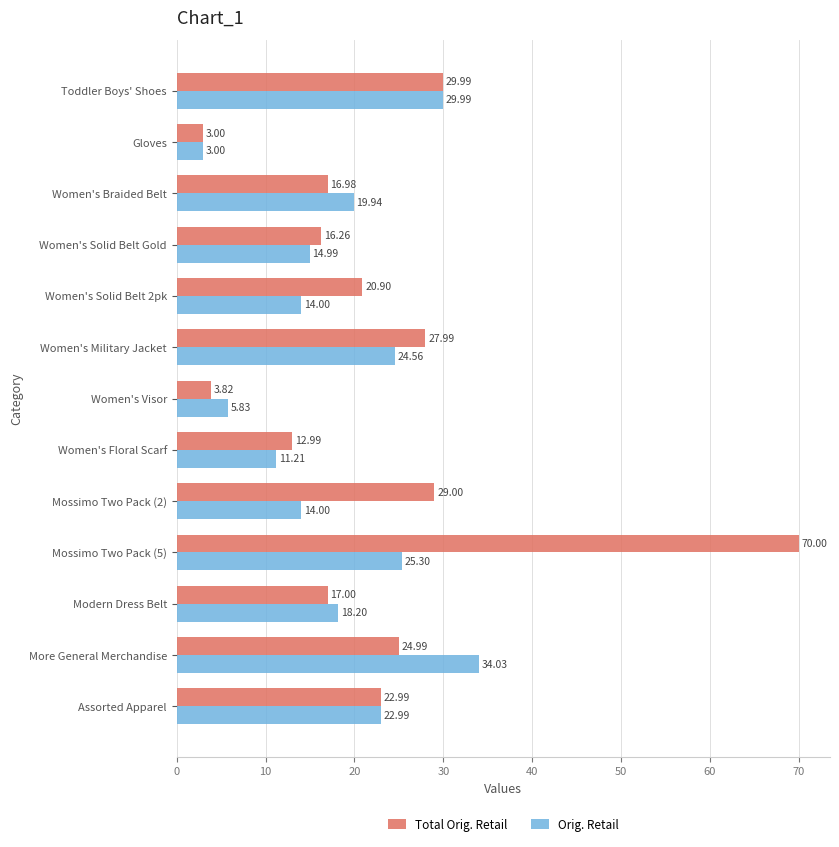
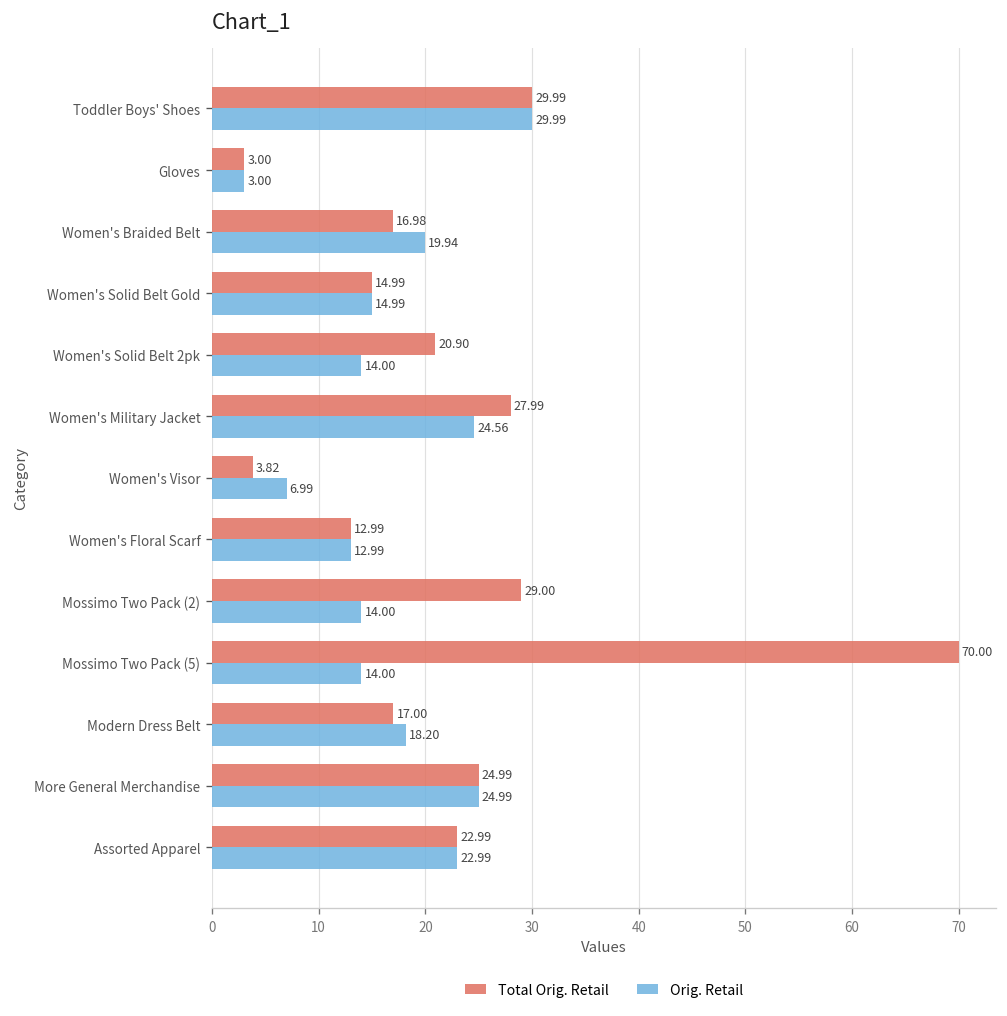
Total Orig. Retail, Women's Solid Belt Gold: 16.26 -> 14.99
Orig. Retail, Women's Visor: 5.83 -> 6.99
Orig. Retail, Women's Floral Scarf: 11.21 -> 12.99
Orig. Retail, Mossimo Two Pack (5): 25.30 -> 14.00
Orig. Retail, More General Merchandise: 34.03 -> 24.99
